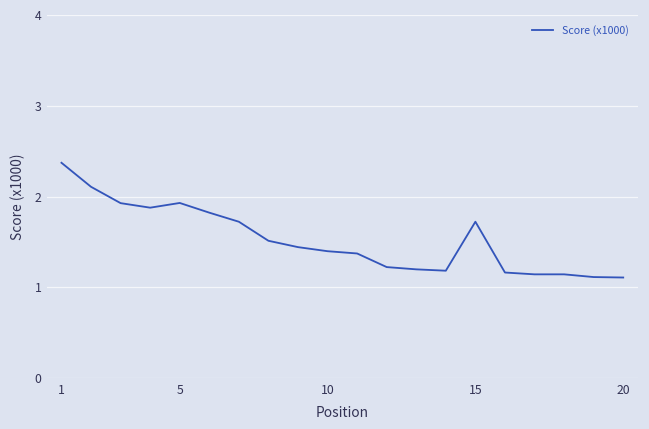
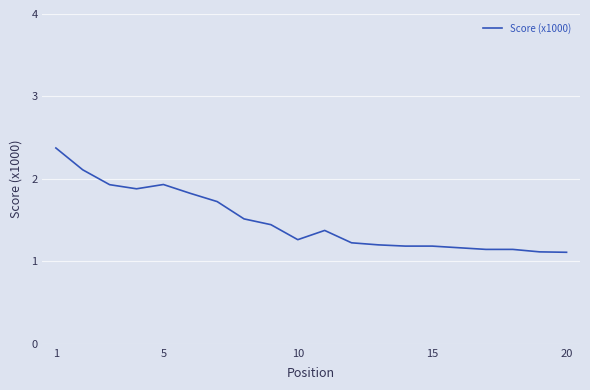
10: 1.4 -> 1.3
15: 1.7 -> 1.2
